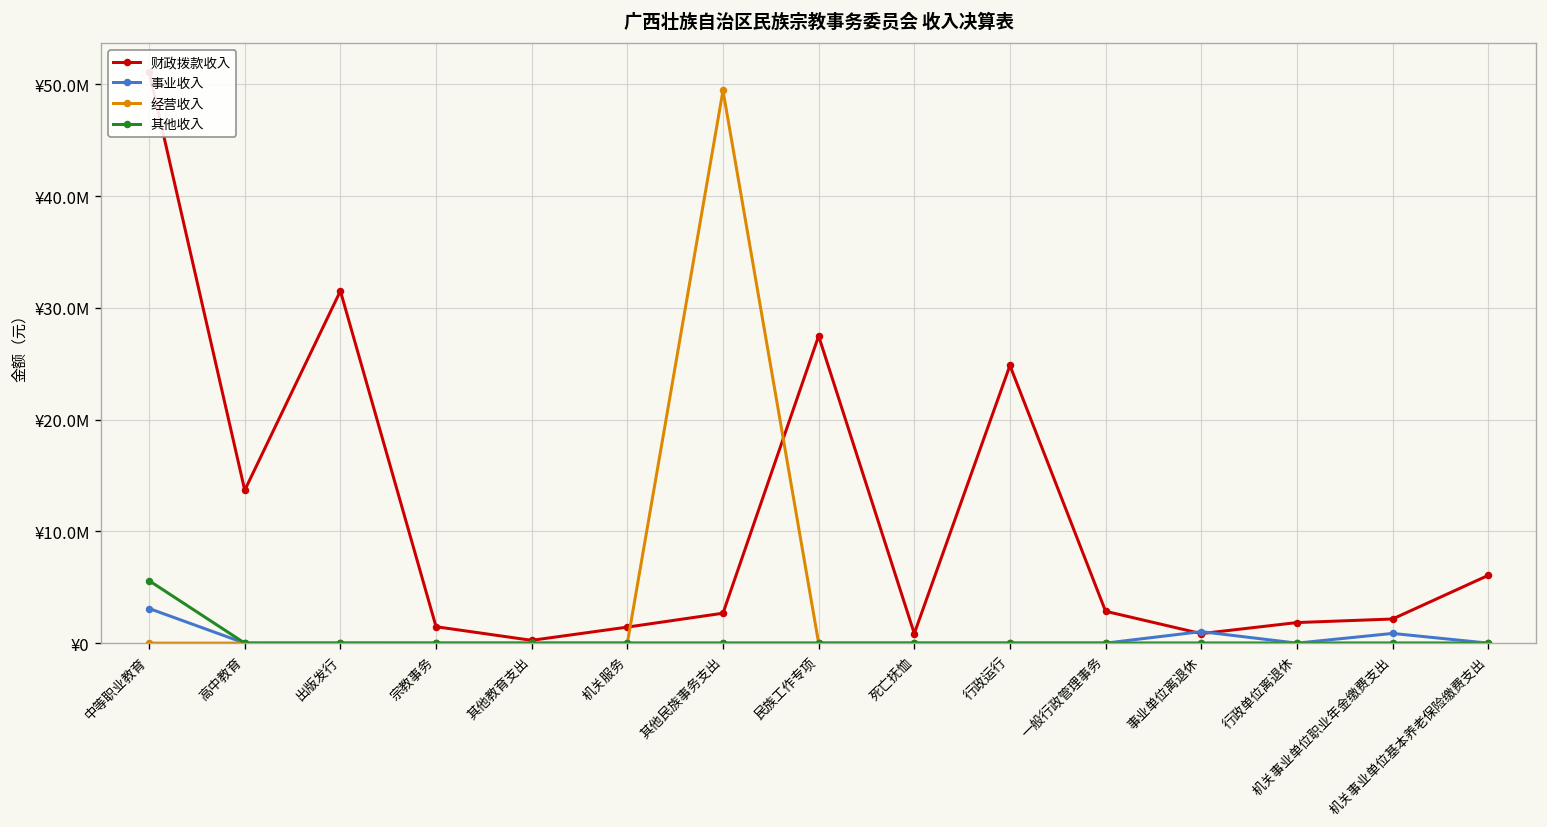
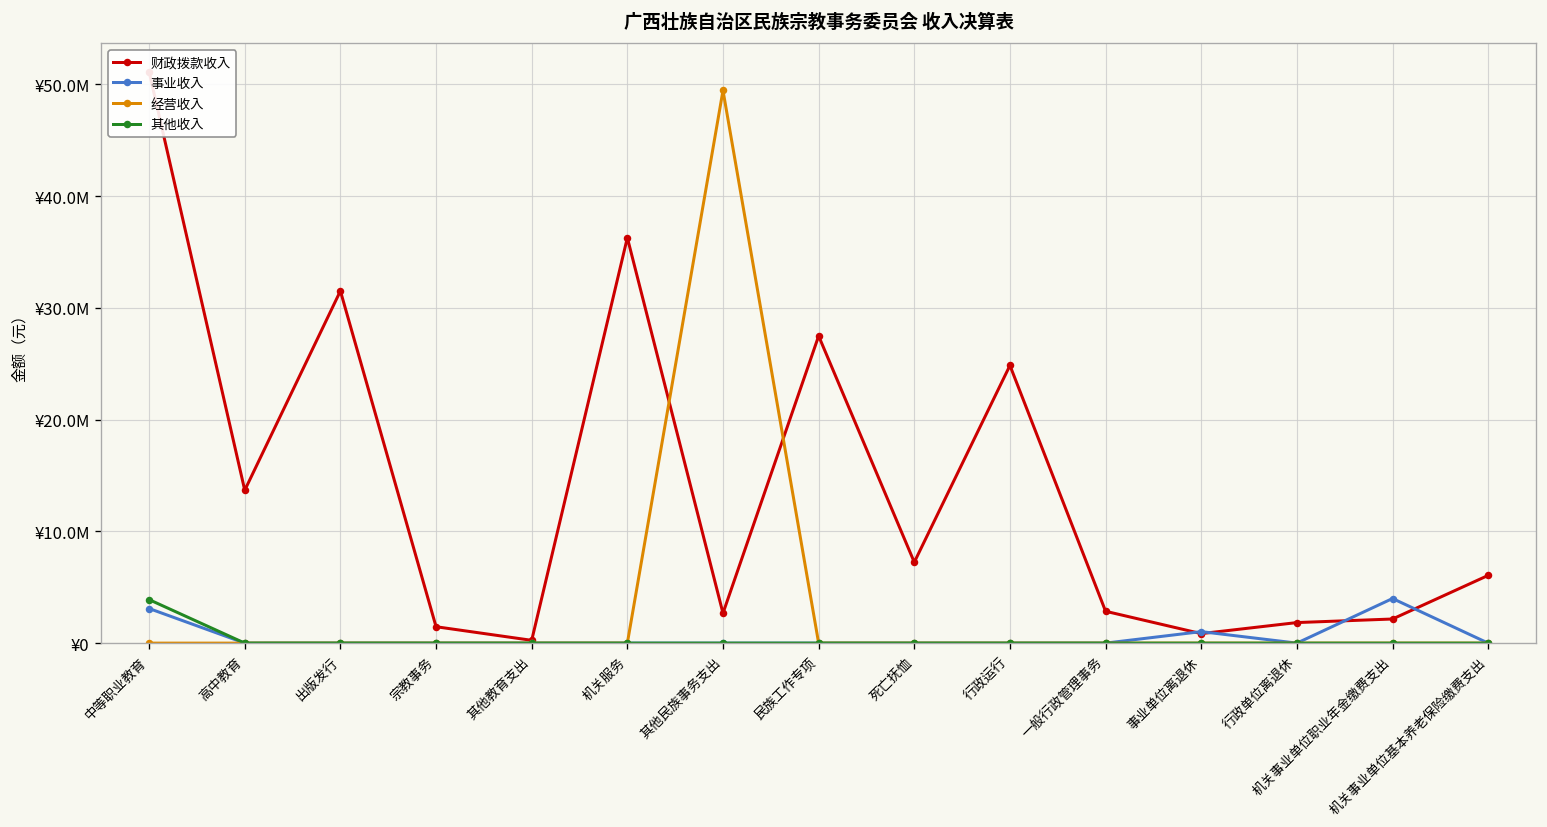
其他收入, 中等职业教育: ¥6000000 -> ¥4000000
财政拨款收入, 机关服务: ¥1000000 -> ¥36000000
财政拨款收入, 死亡抚恤: ¥1000000 -> ¥7000000
事业收入, 机关事业单位职业年金缴费支出: ¥1000000 -> ¥4000000
